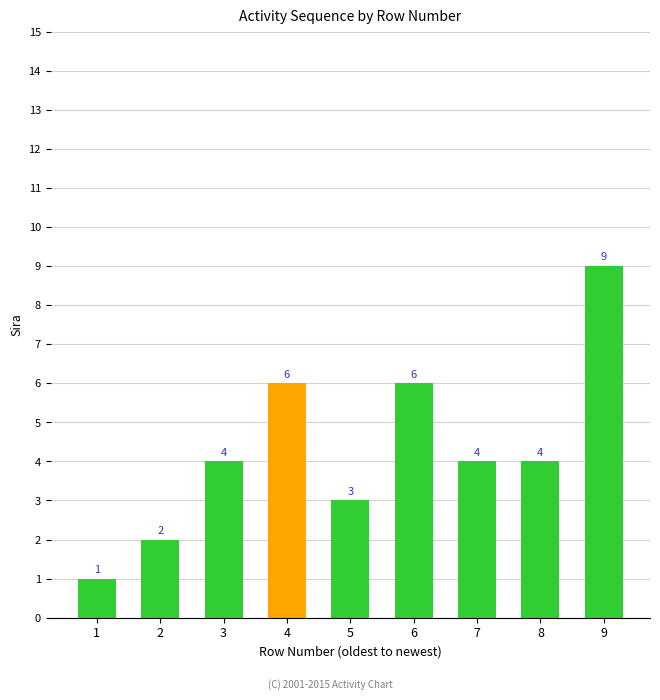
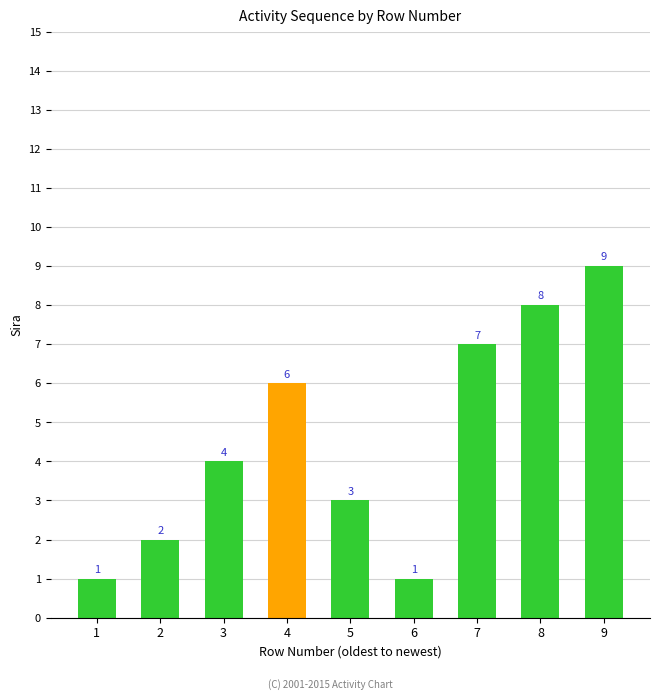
6: 6 -> 1
7: 4 -> 7
8: 4 -> 8
